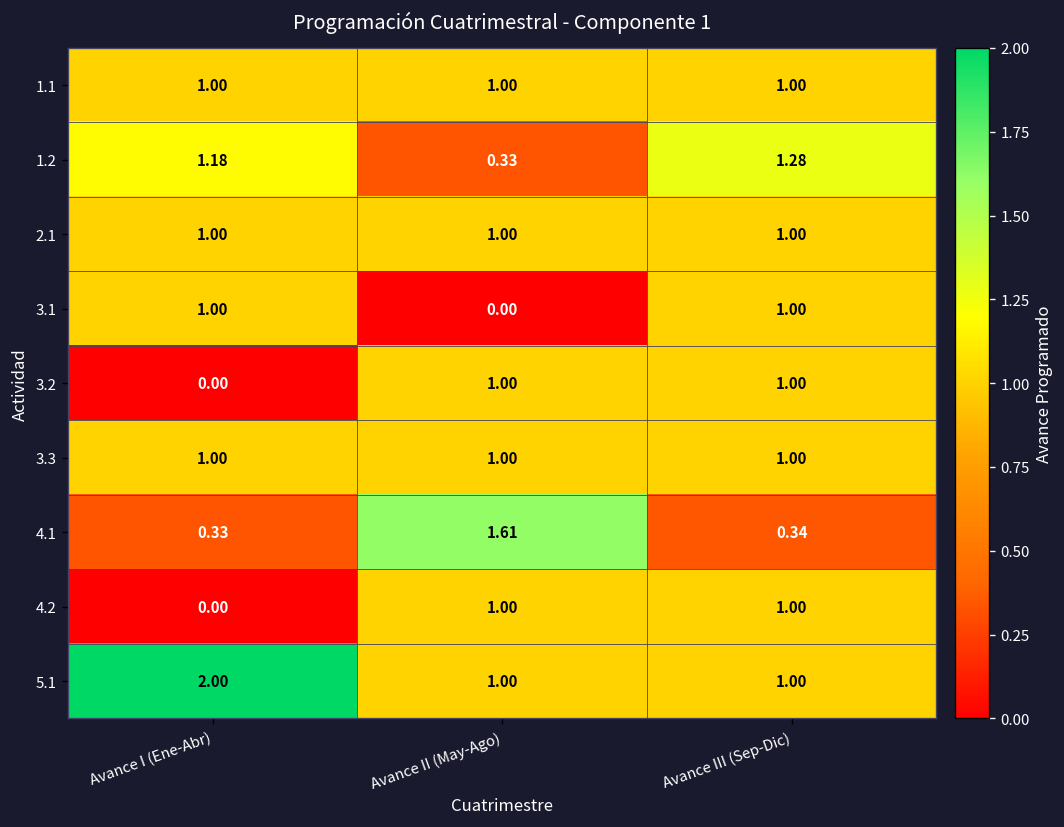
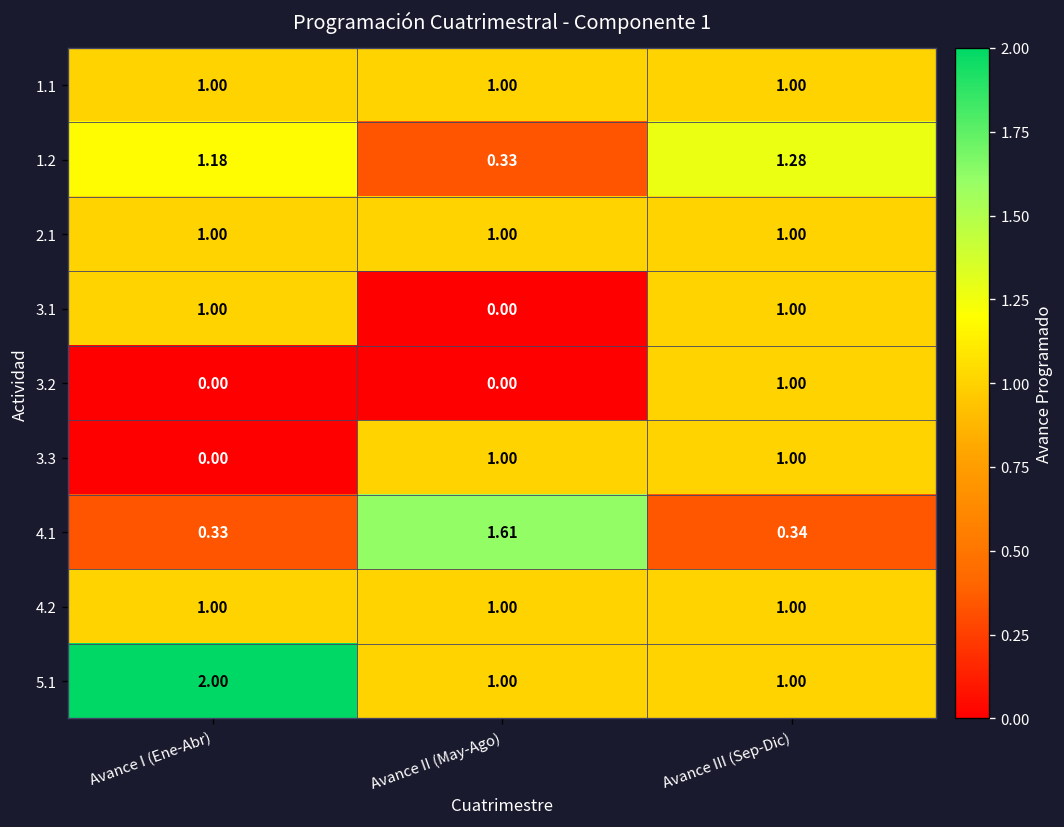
3.2, Avance II (May-Ago): 1.00 -> 0.00
3.3, Avance I (Ene-Abr): 1.00 -> 0.00
4.2, Avance I (Ene-Abr): 0.00 -> 1.00
